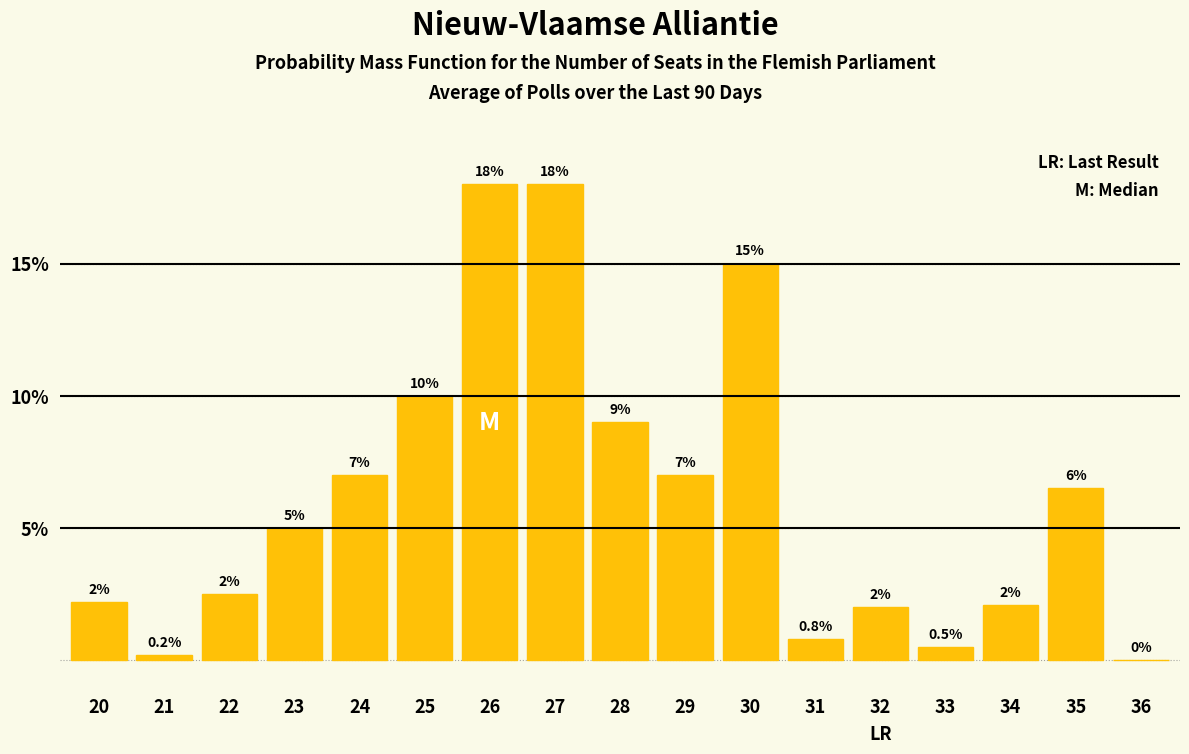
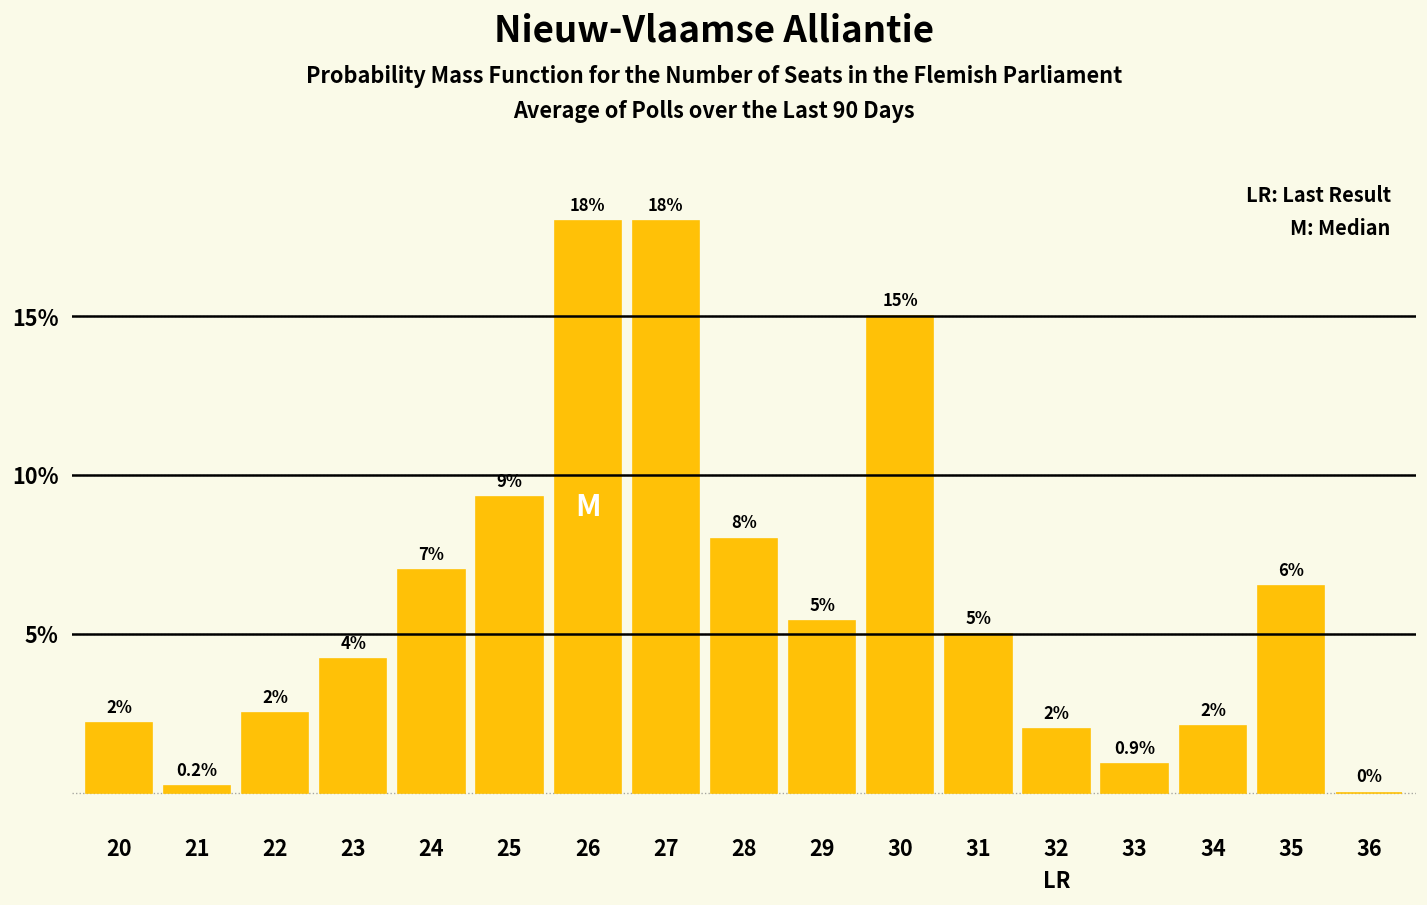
23: 5% -> 4%
25: 10% -> 9%
28: 9% -> 8%
29: 7% -> 5%
31: 0.8% -> 5%
33: 0.5% -> 0.9%
